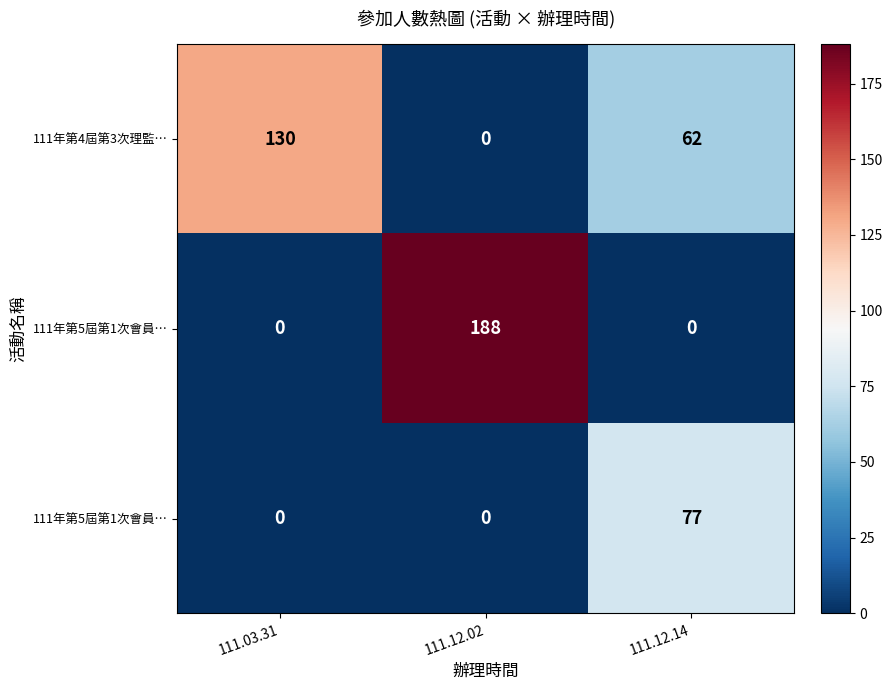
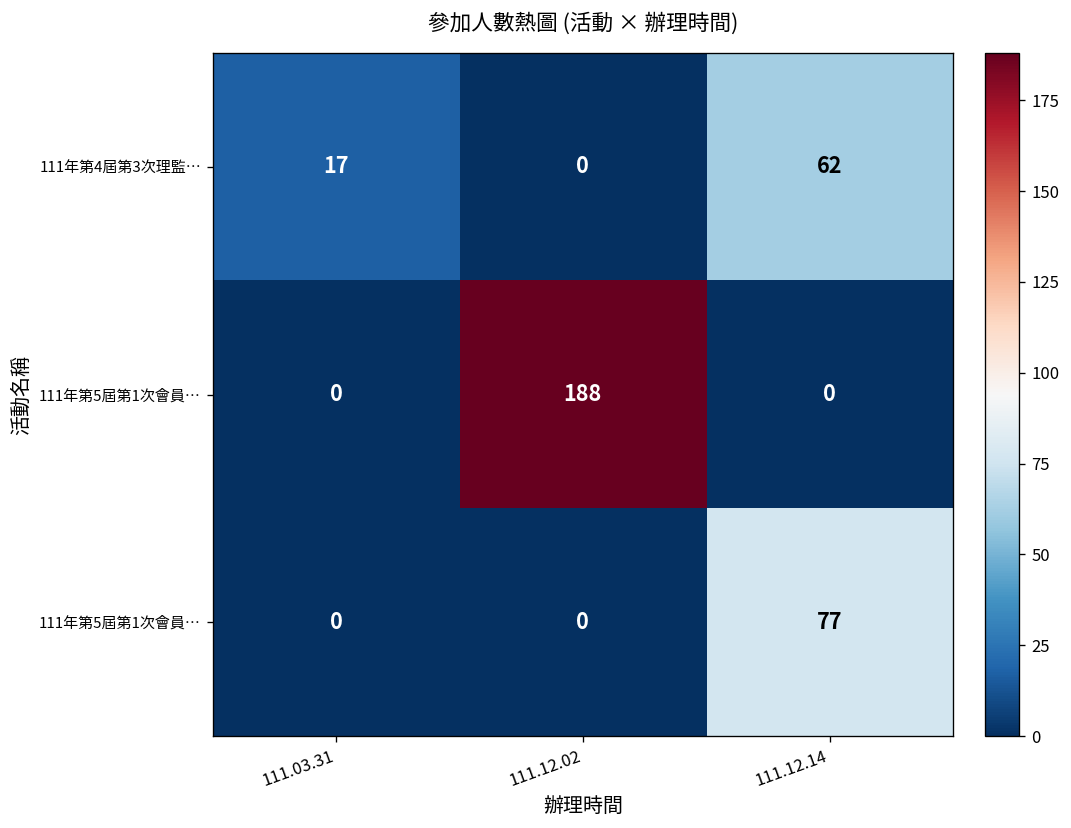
111年第4屆第3次理監…, 111.03.31: 130 -> 17
